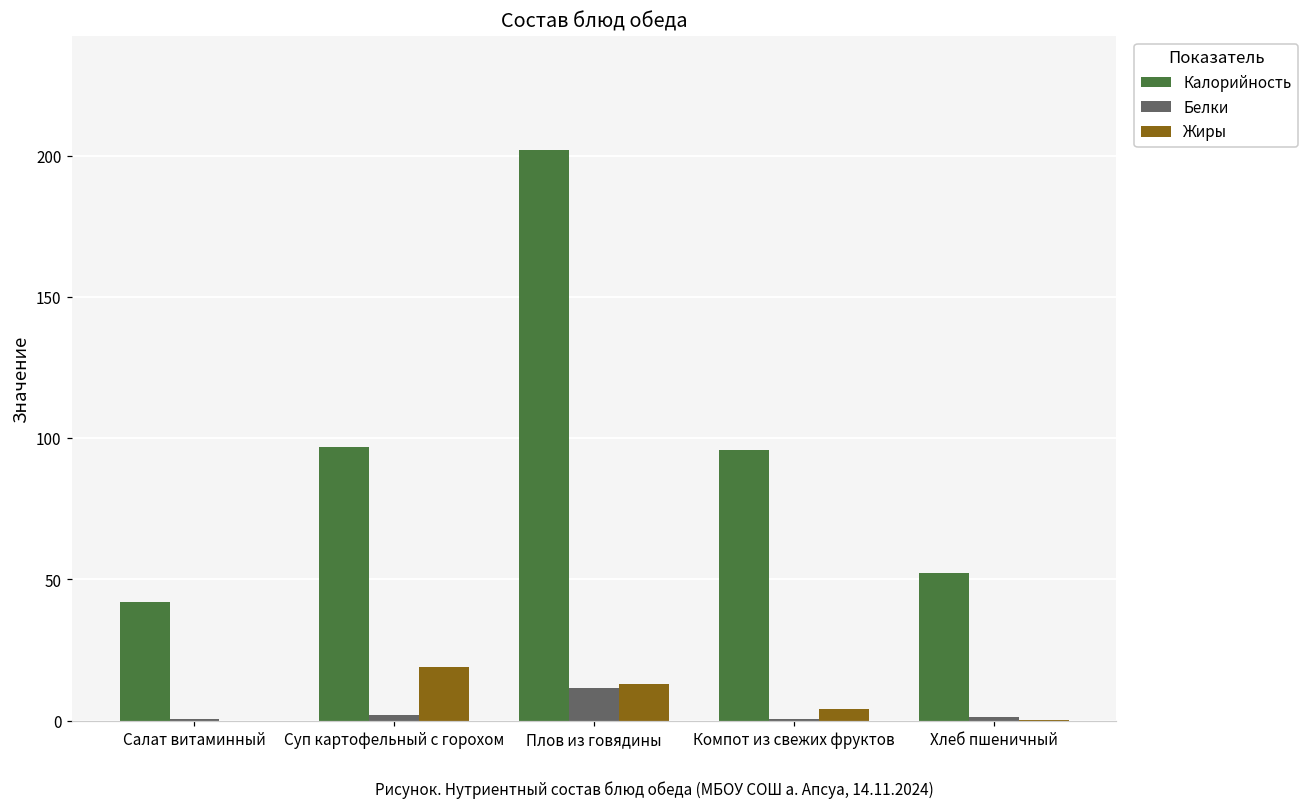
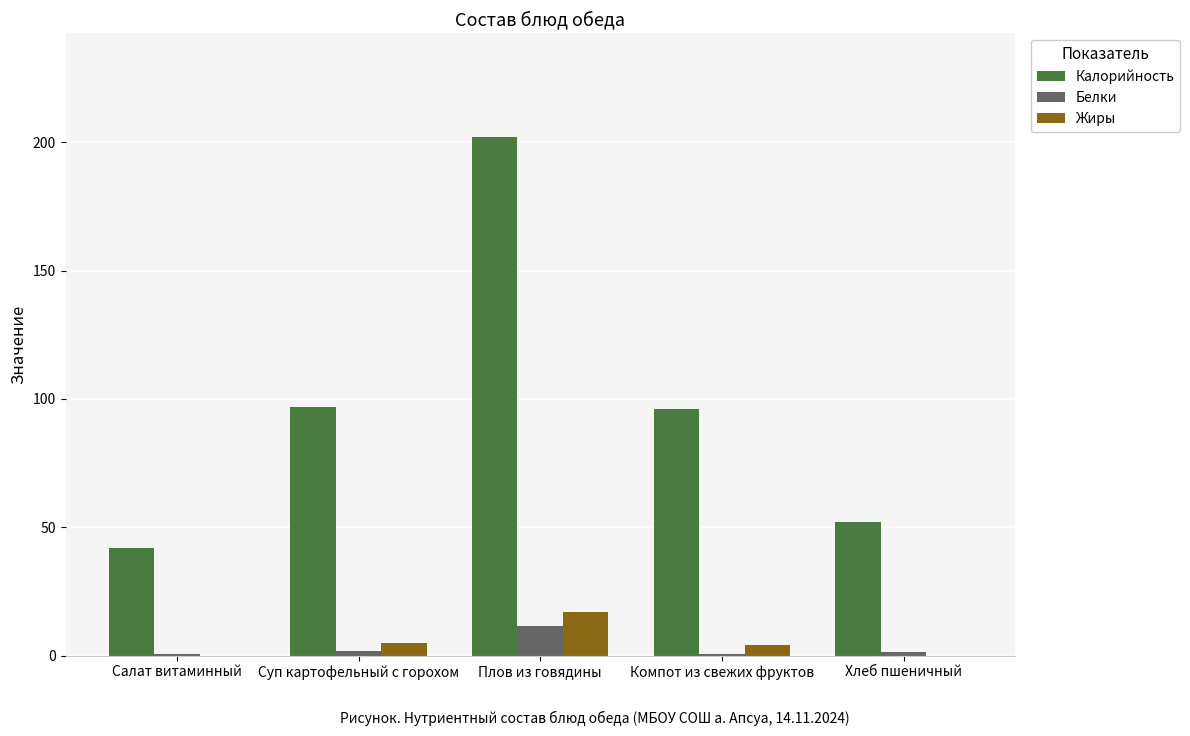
Жиры, Суп картофельный с горохом: 19 -> 5
Жиры, Плов из говядины: 13 -> 17
